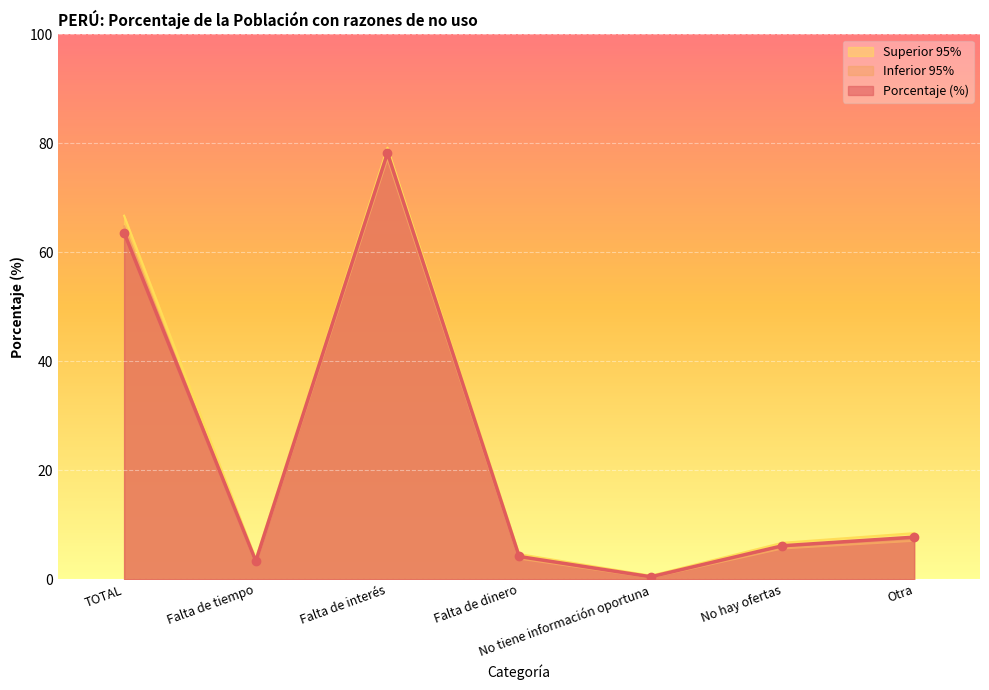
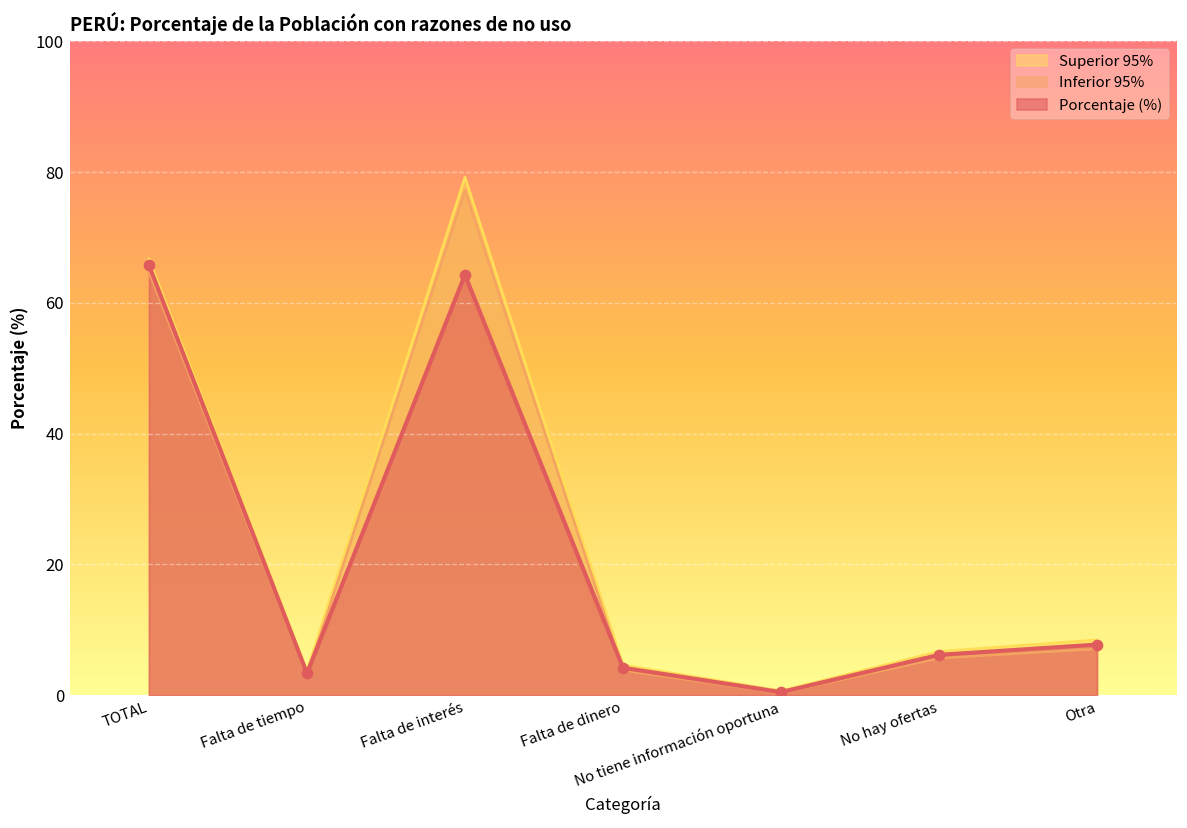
Porcentaje (%), TOTAL: 64 -> 66
Porcentaje (%), Falta de interés: 78 -> 64
